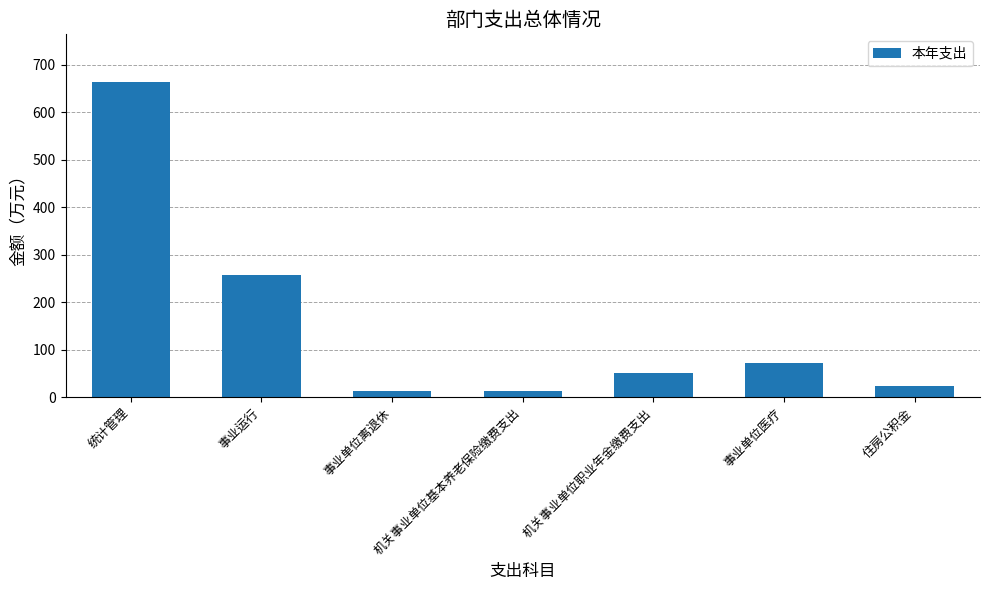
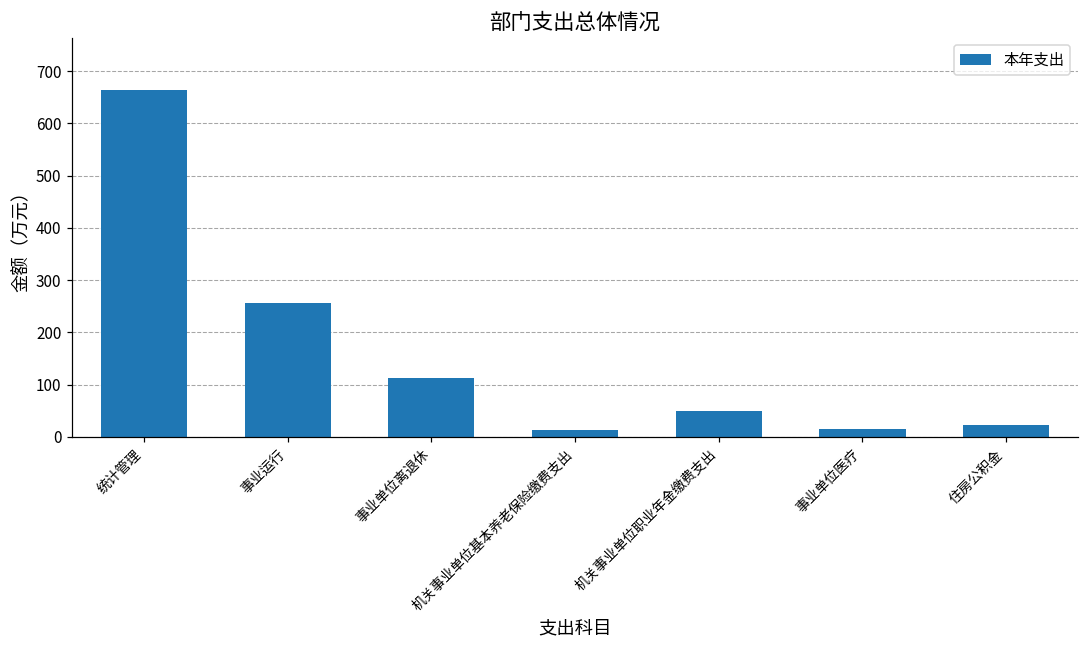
事业单位离退休: 10 -> 110
事业单位医疗: 70 -> 10
